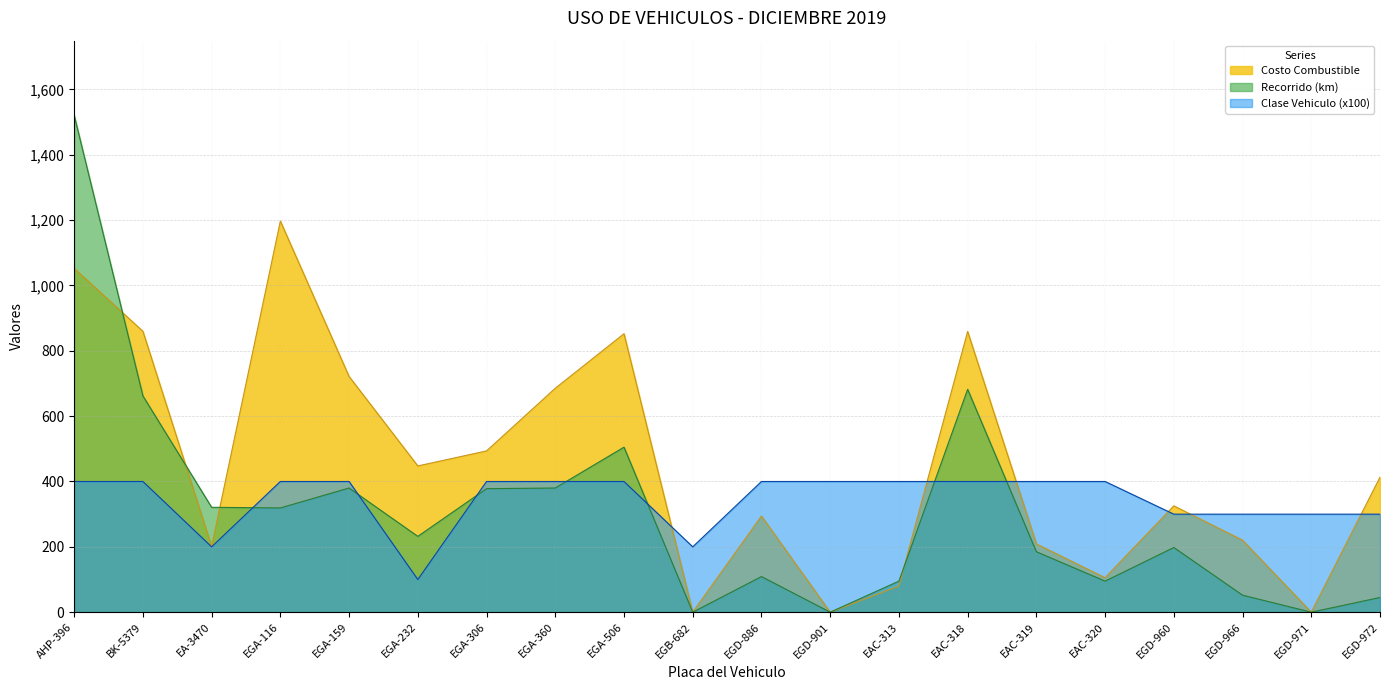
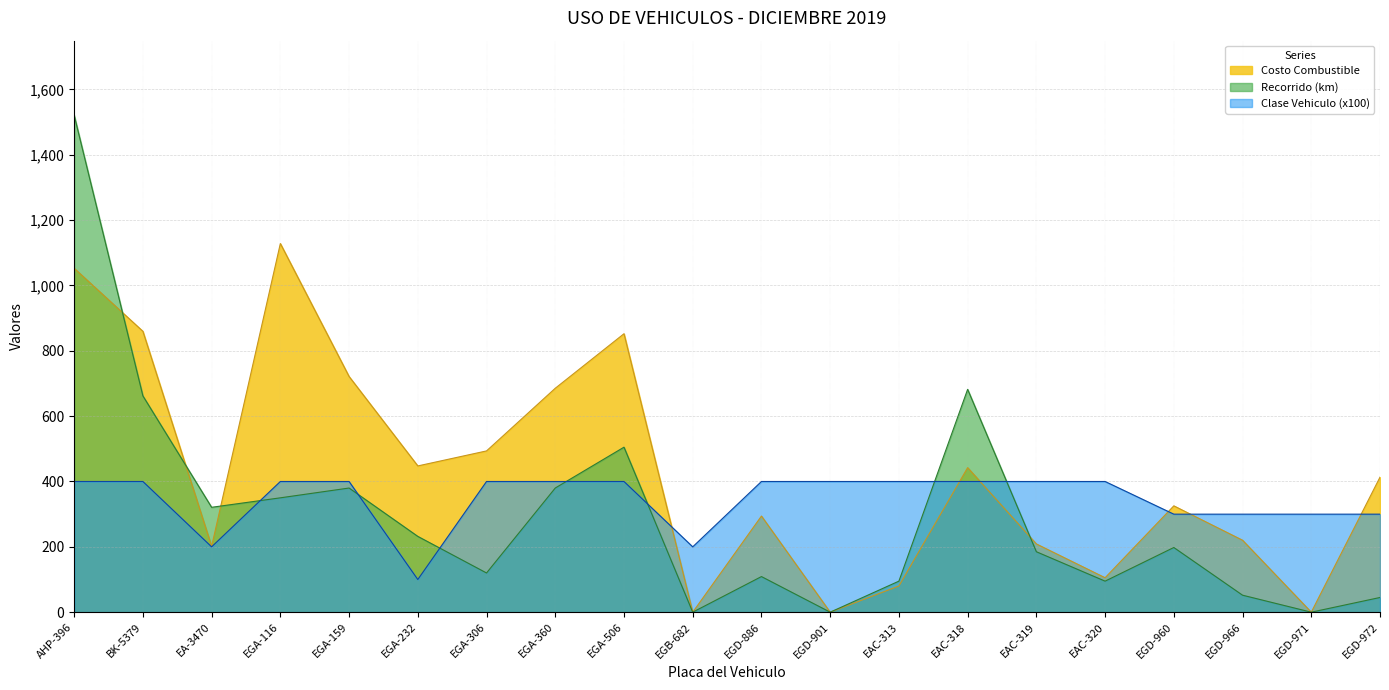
Costo Combustible, EGA-116: 1,200 -> 1,130
Recorrido (km), EGA-116: 320 -> 350
Recorrido (km), EGA-306: 380 -> 120
Costo Combustible, EAC-318: 860 -> 440
